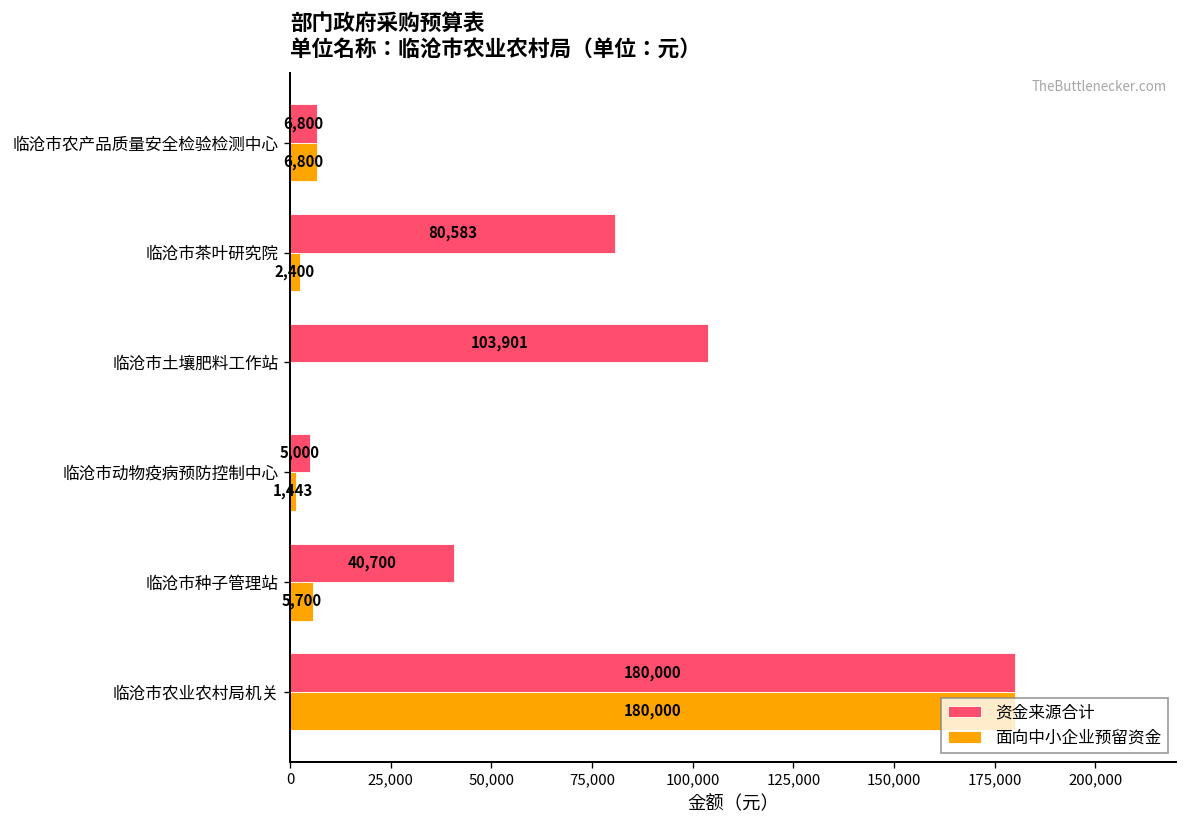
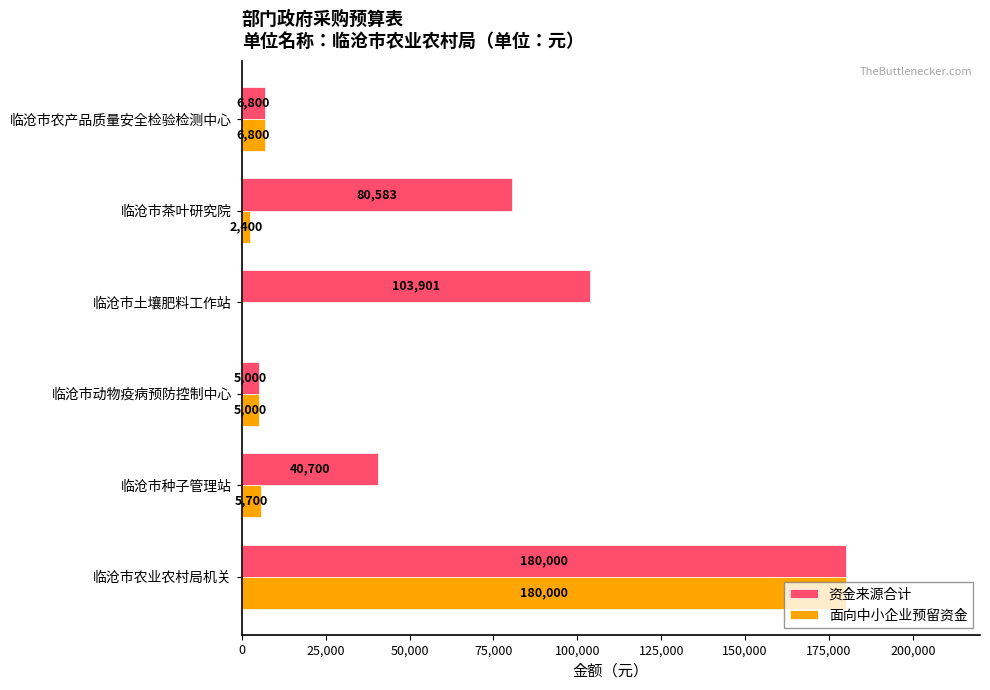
面向中小企业预留资金, 临沧市动物疫病预防控制中心: 1,443 -> 5,000
